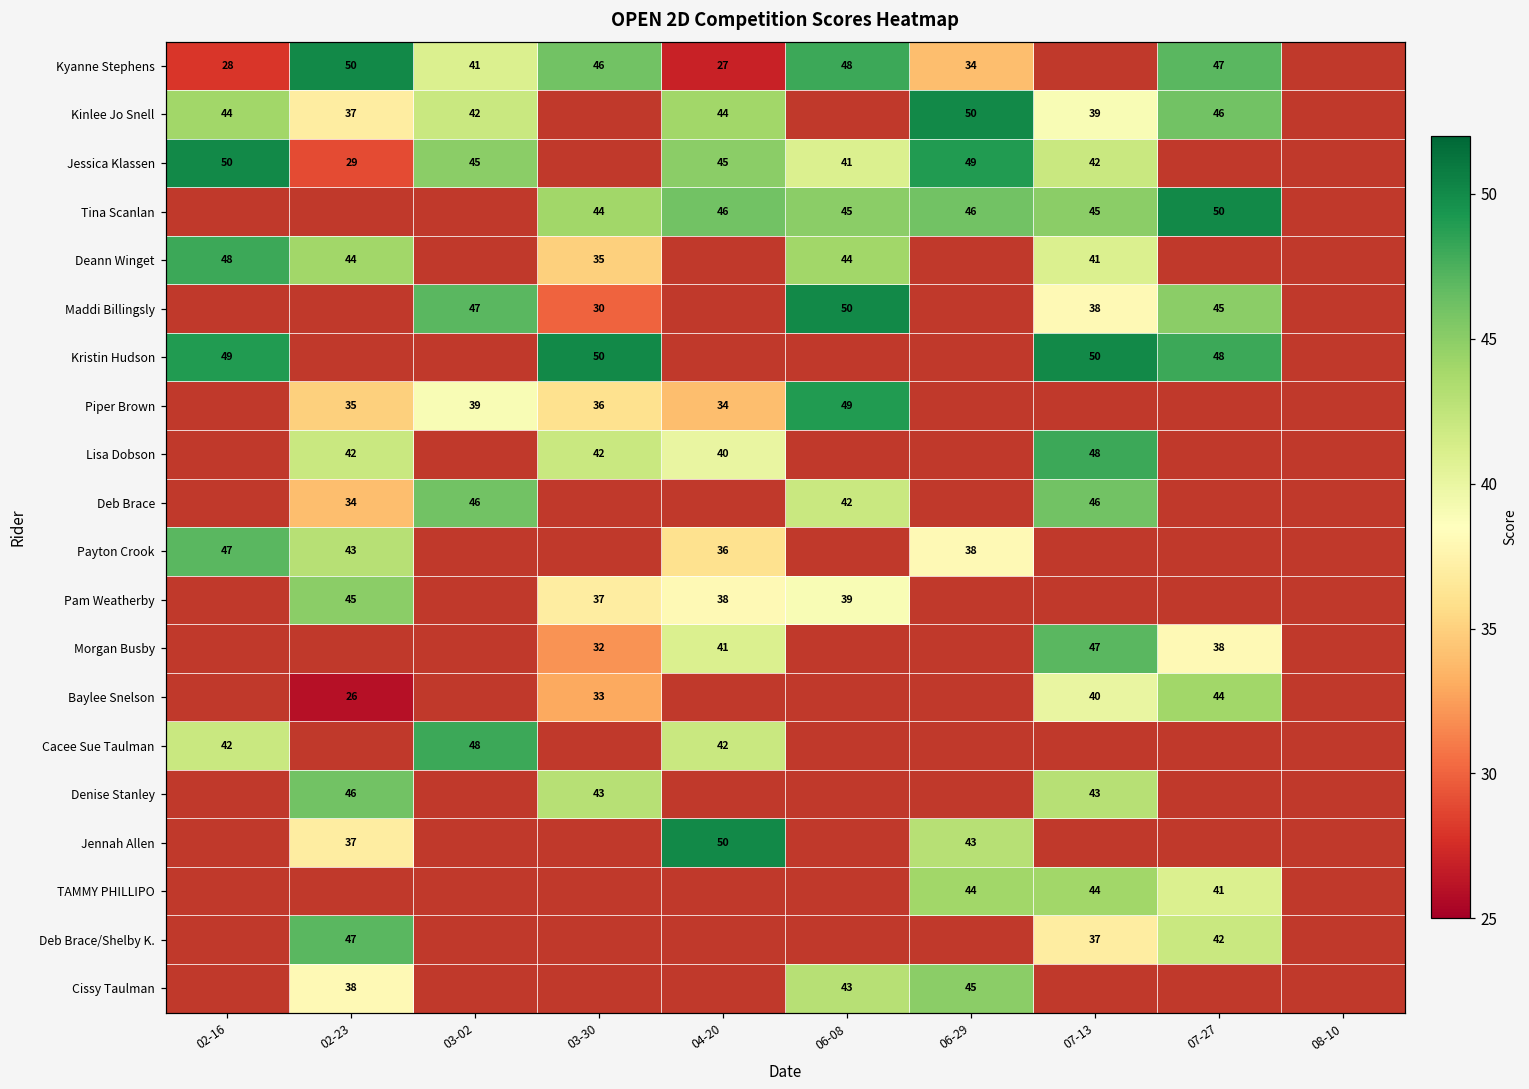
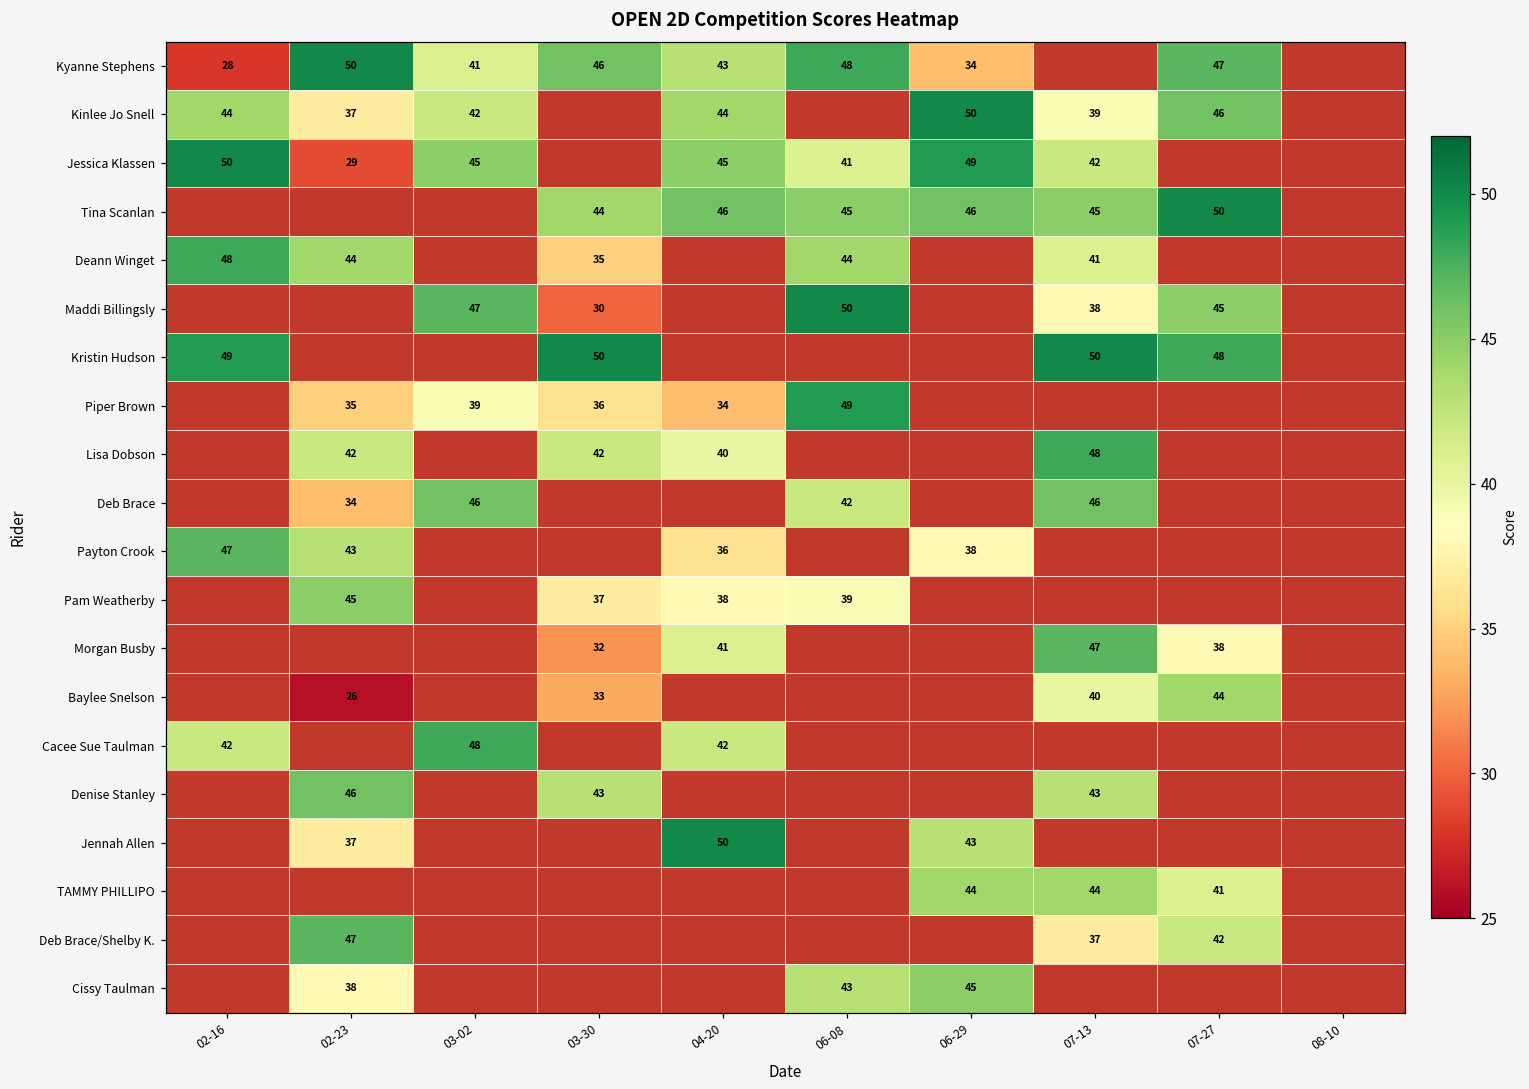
Kyanne Stephens, 04-20: 27 -> 43
